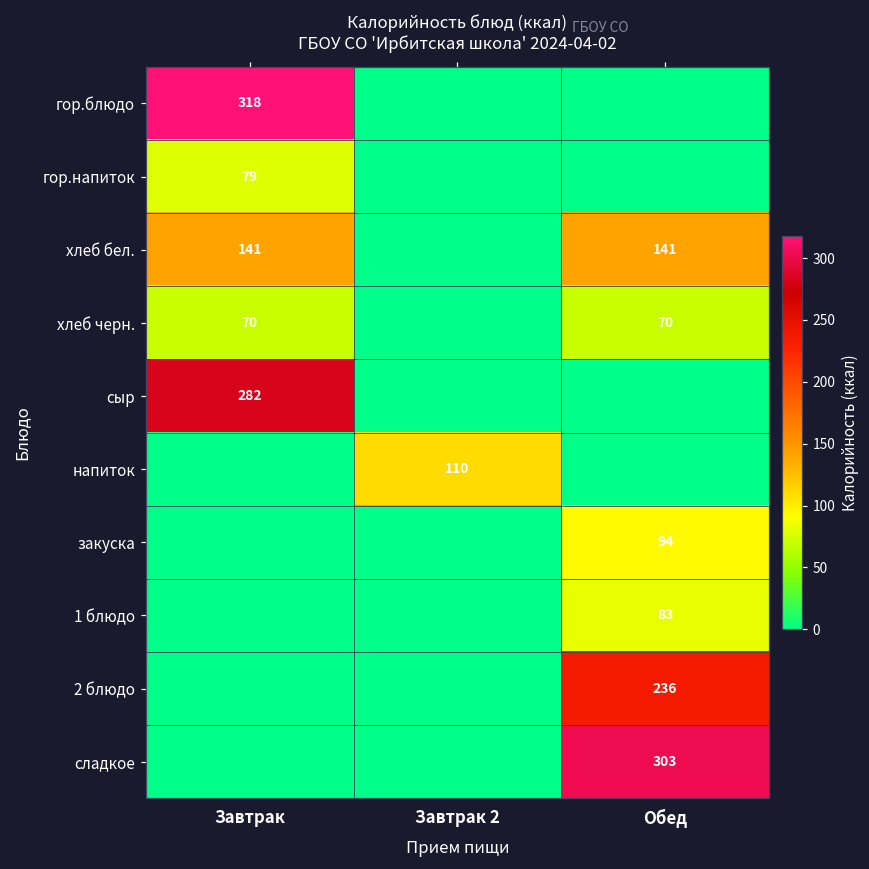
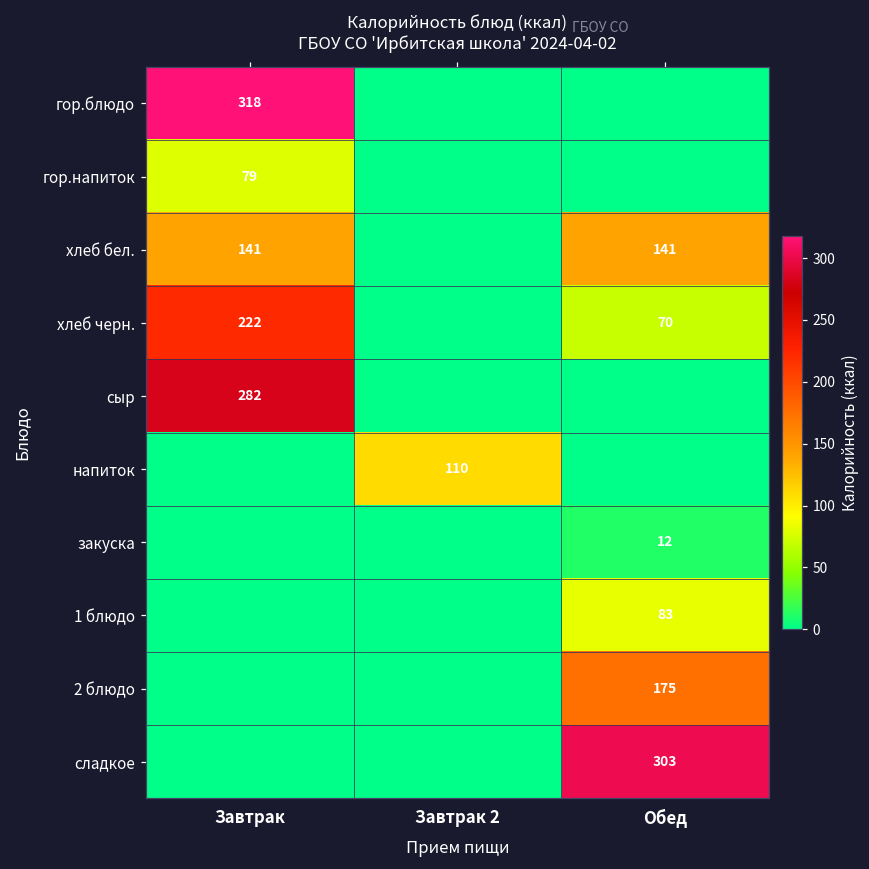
хлеб черн., Завтрак: 70 -> 222
закуска, Обед: 94 -> 12
2 блюдо, Обед: 236 -> 175
